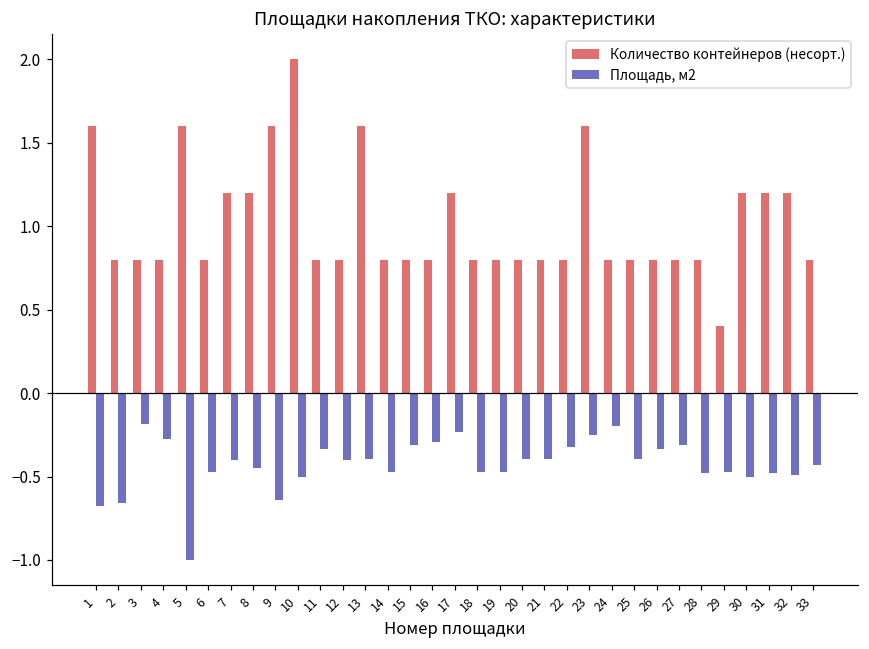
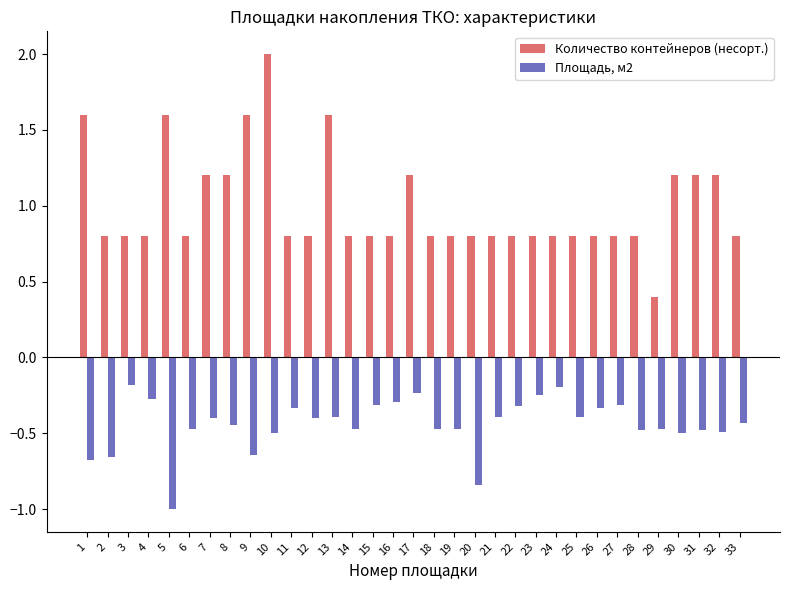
Площадь, м2, 20: -0.40 -> -0.84
Количество контейнеров (несорт.), 23: 1.60 -> 0.80
